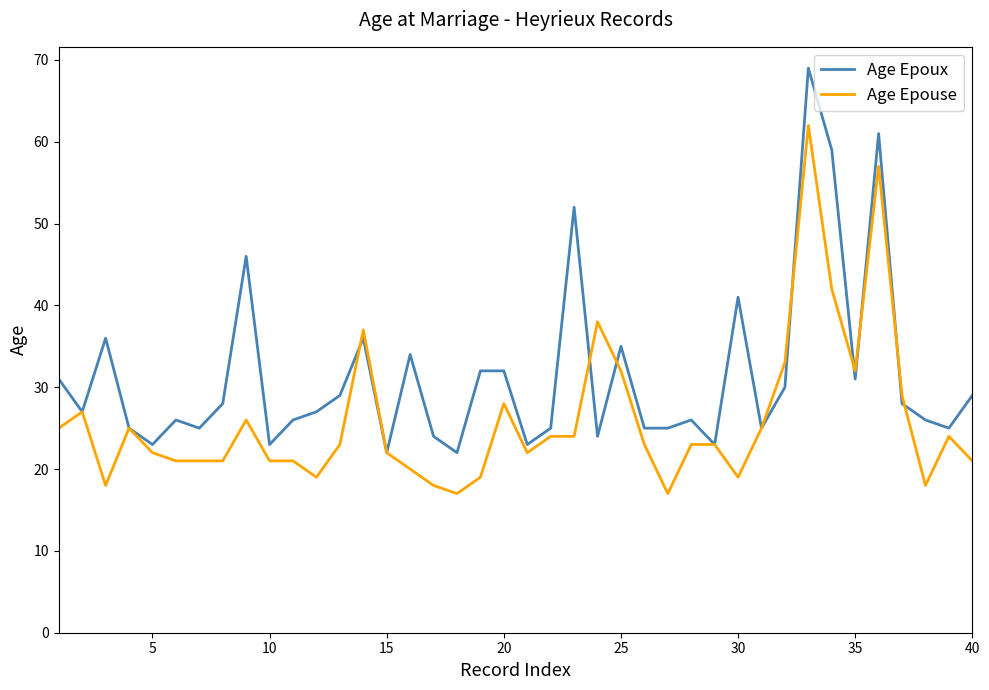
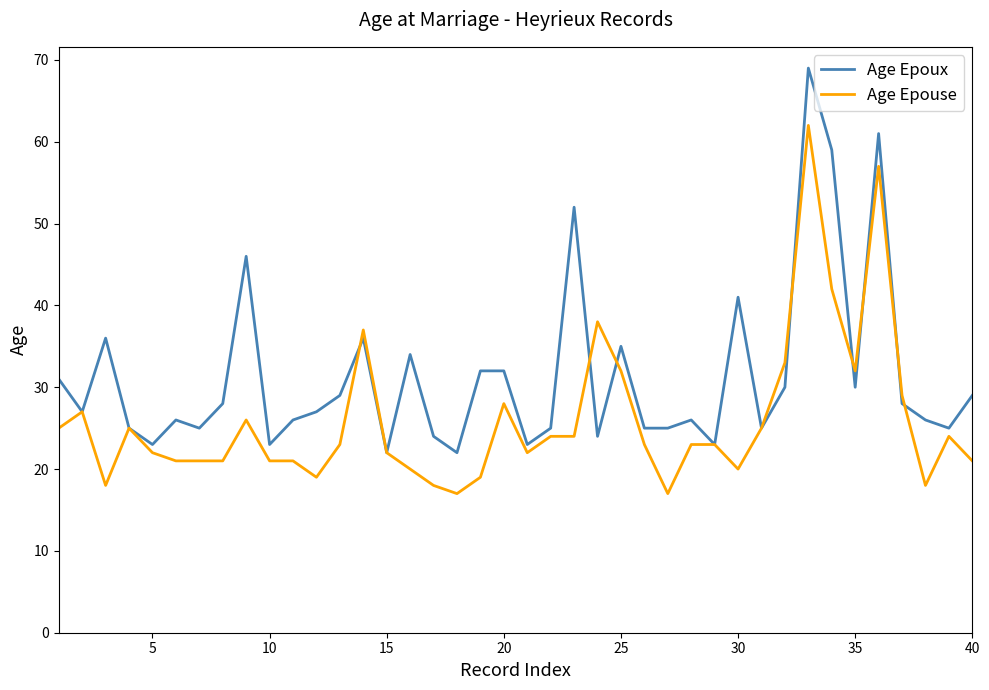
Age Epouse, 30: 19 -> 20
Age Epoux, 35: 31 -> 30
